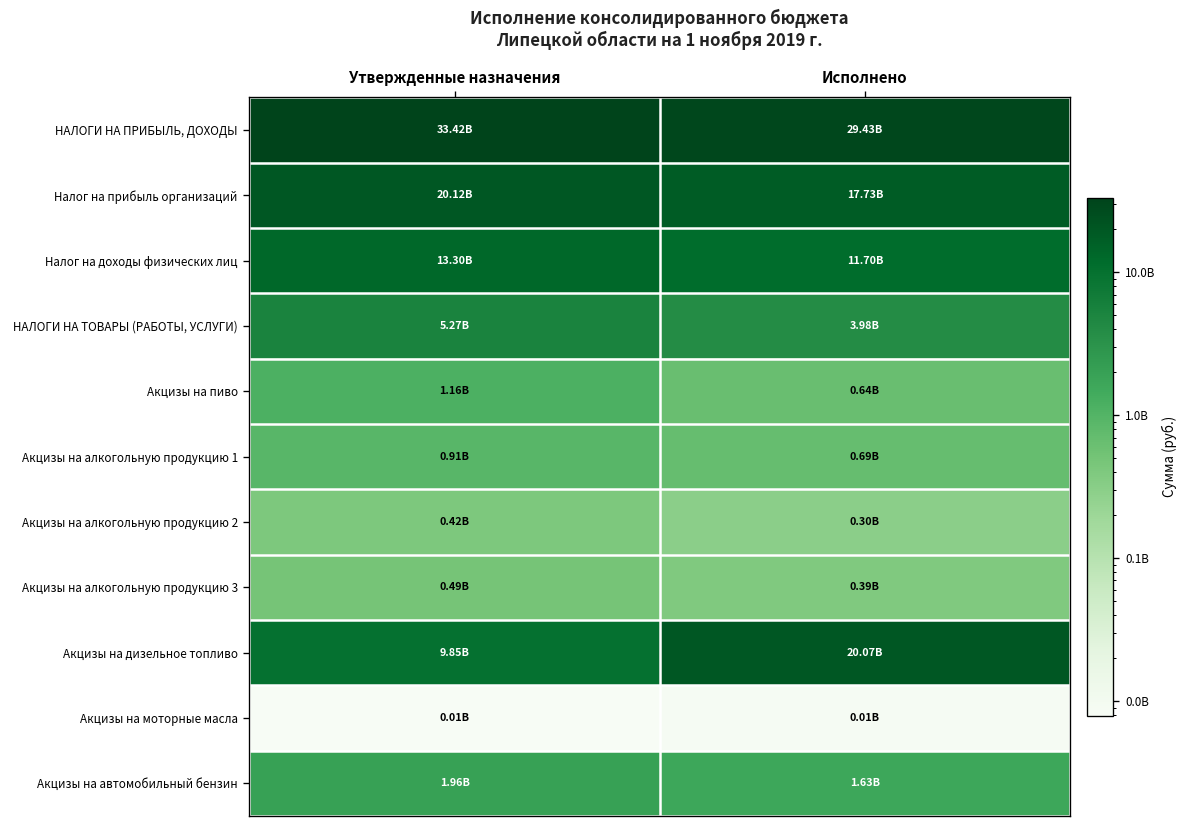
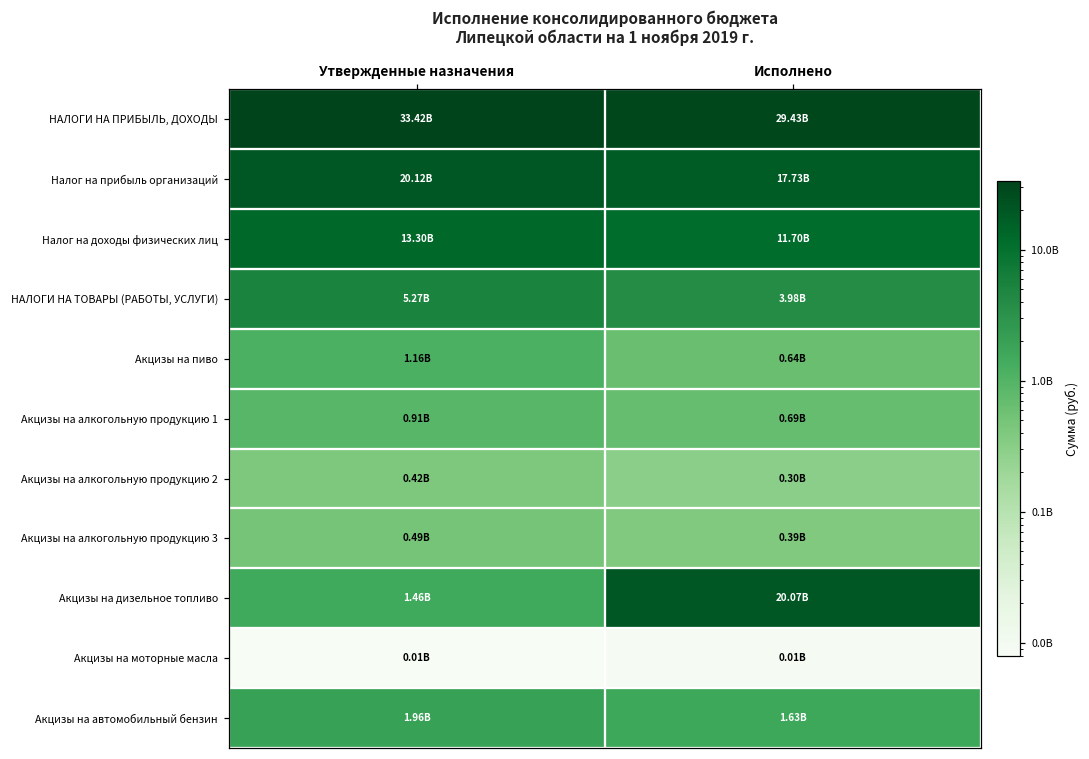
Акцизы на дизельное топливо, Утвержденные назначения: 9.85B -> 1.46B
